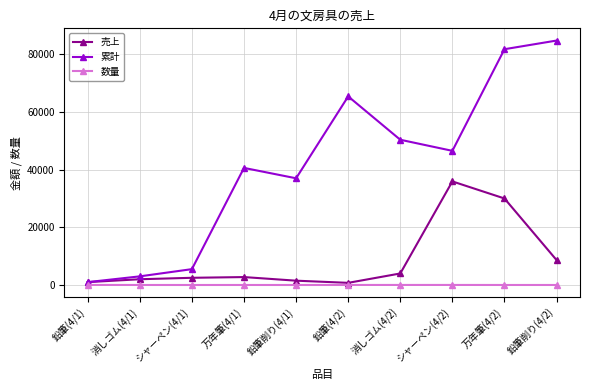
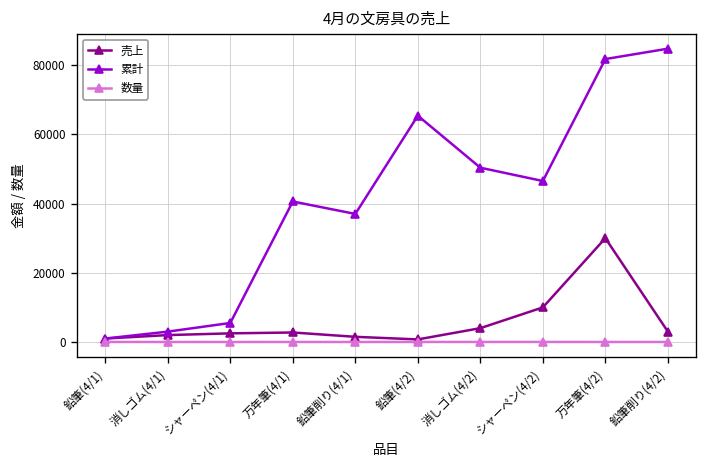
売上, シャーペン(4/2): 36000 -> 10000
売上, 鉛筆削り(4/2): 9000 -> 3000
